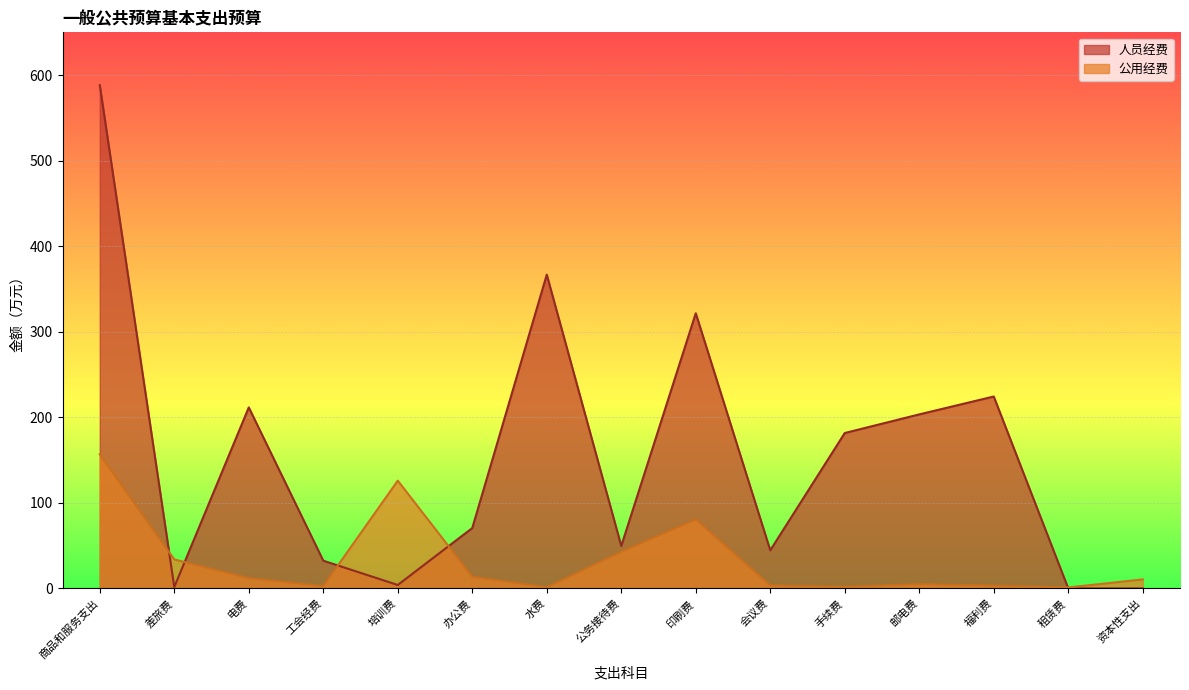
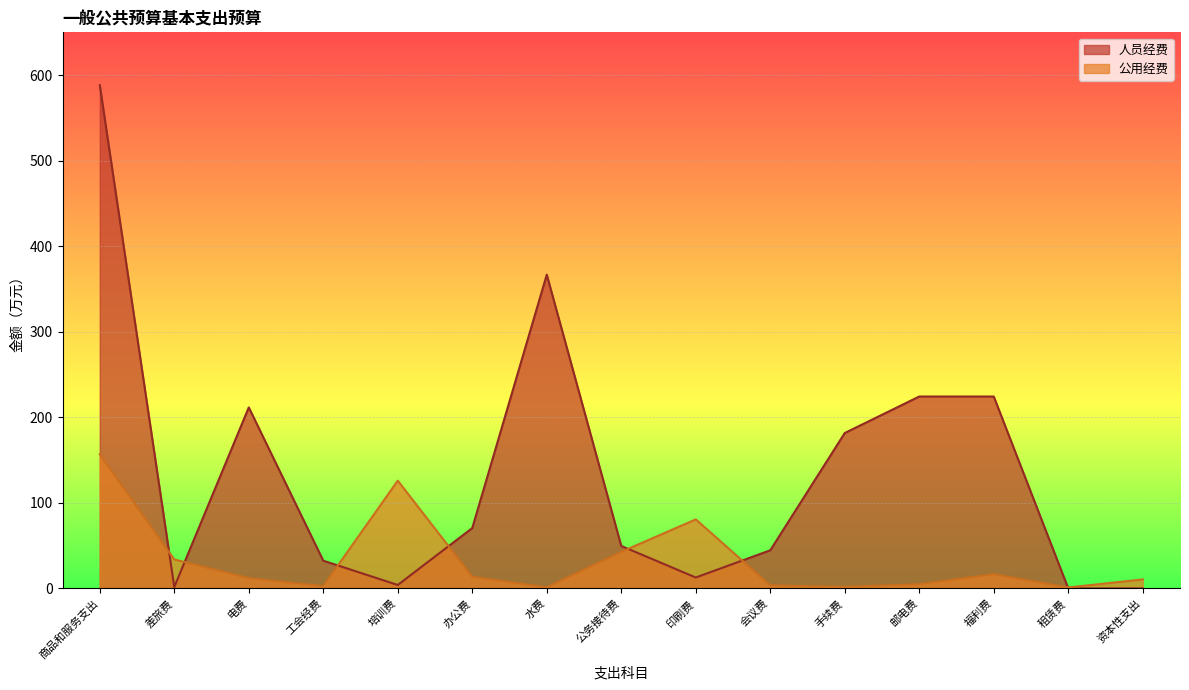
人员经费, 印刷费: 320 -> 10
人员经费, 邮电费: 200 -> 220
公用经费, 福利费: 0 -> 20
